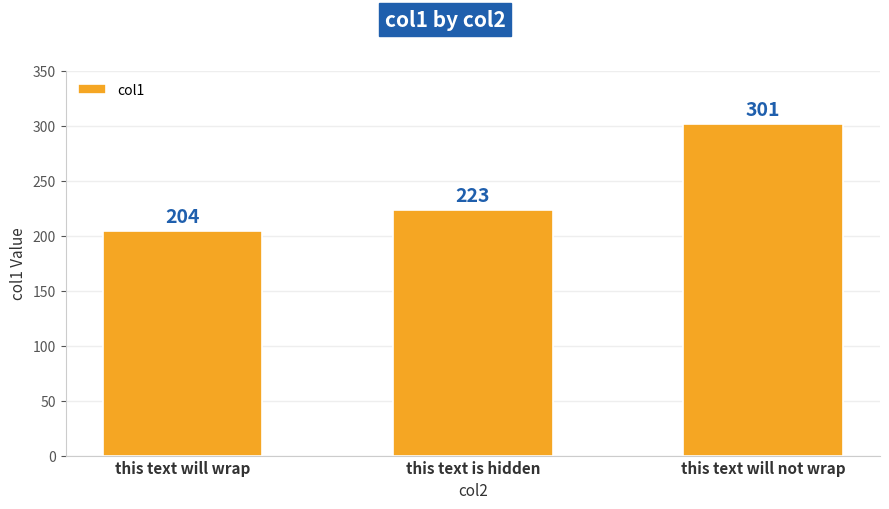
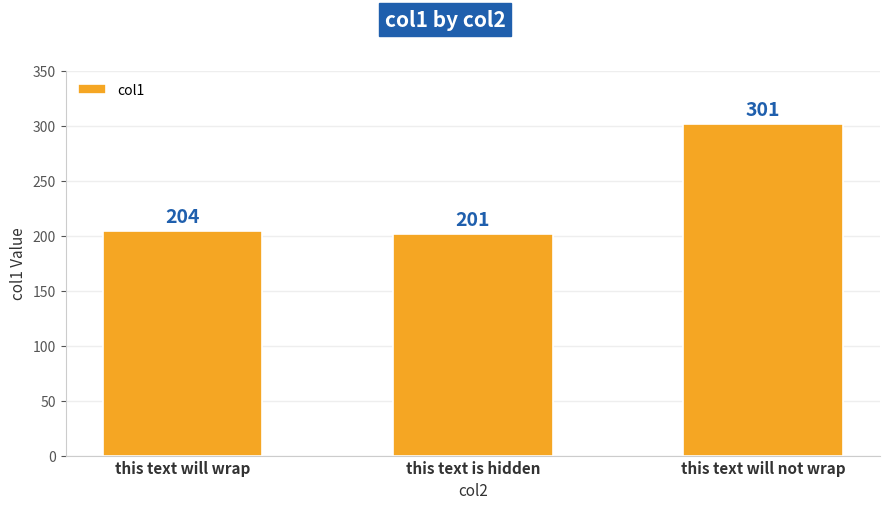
this text is hidden: 223 -> 201
